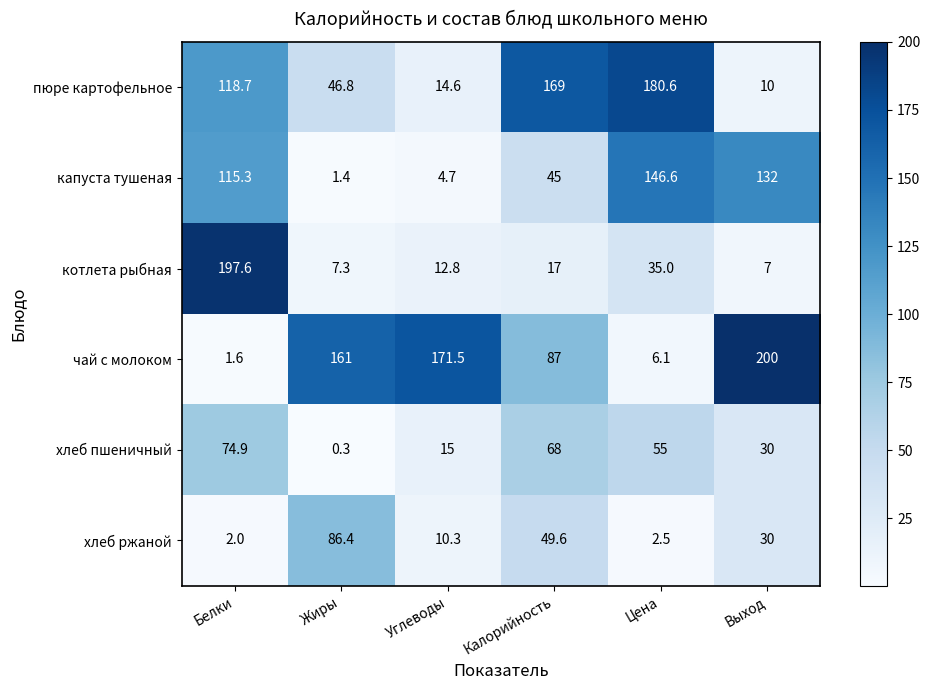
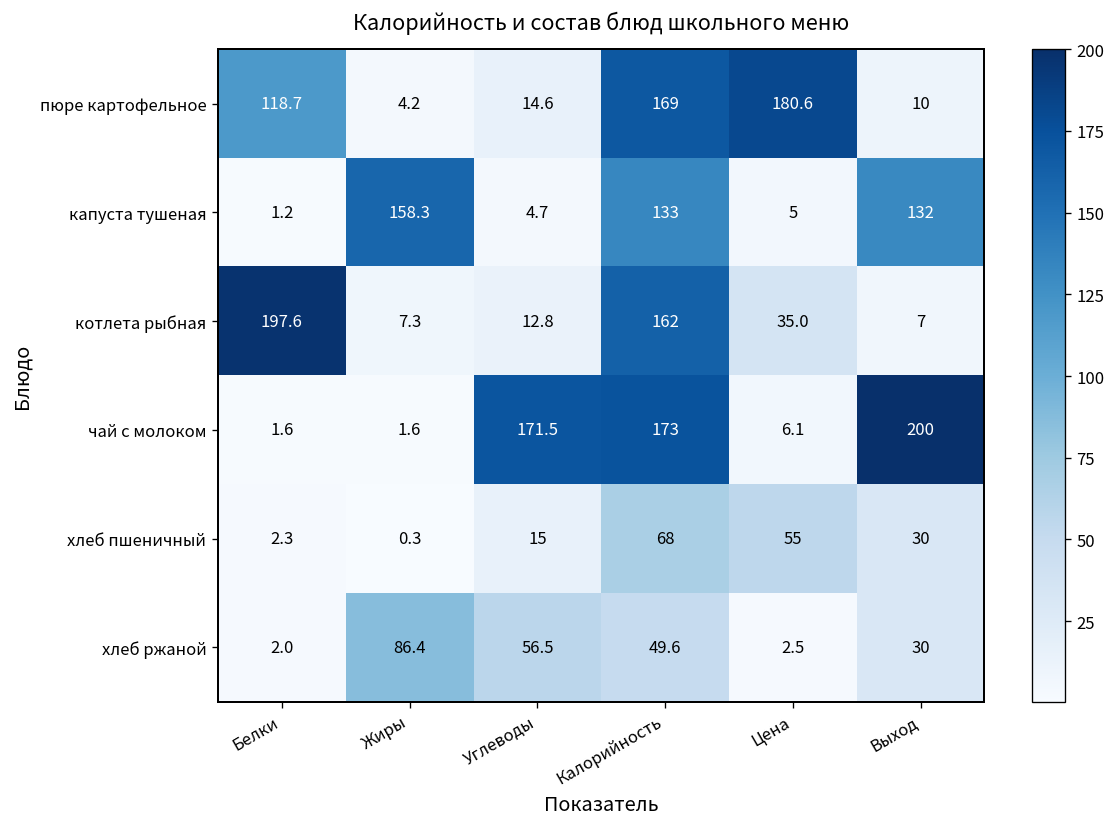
пюре картофельное, Жиры: 46.8 -> 4.2
капуста тушеная, Белки: 115.3 -> 1.2
капуста тушеная, Жиры: 1.4 -> 158.3
капуста тушеная, Калорийность: 45 -> 133
капуста тушеная, Цена: 146.6 -> 5
котлета рыбная, Калорийность: 17 -> 162
чай с молоком, Жиры: 161 -> 1.6
чай с молоком, Калорийность: 87 -> 173
хлеб пшеничный, Белки: 74.9 -> 2.3
хлеб ржаной, Углеводы: 10.3 -> 56.5
